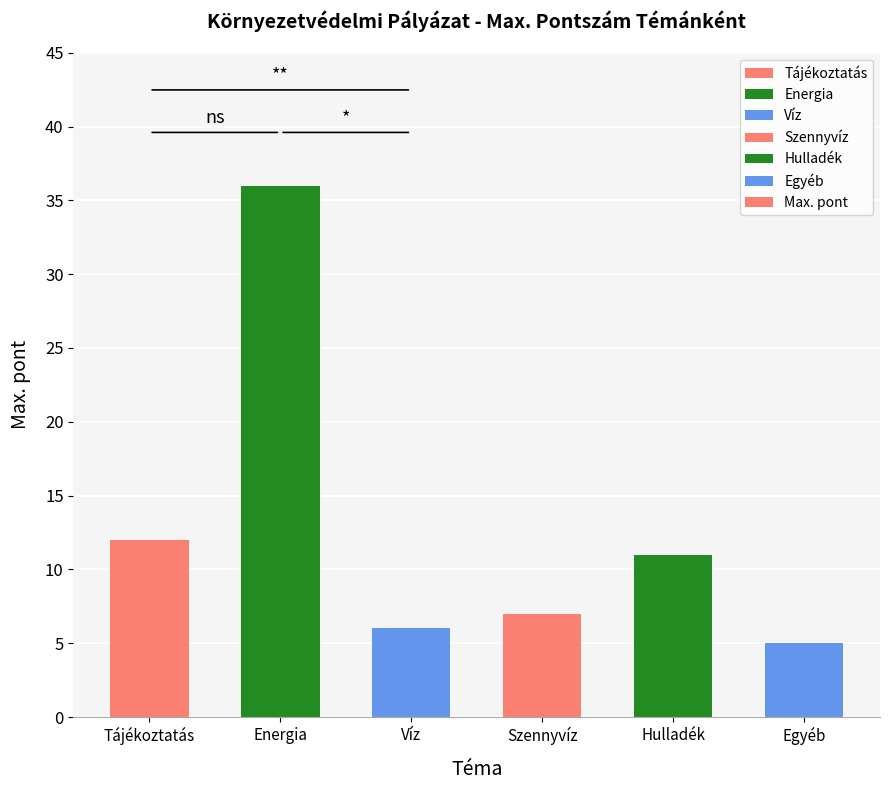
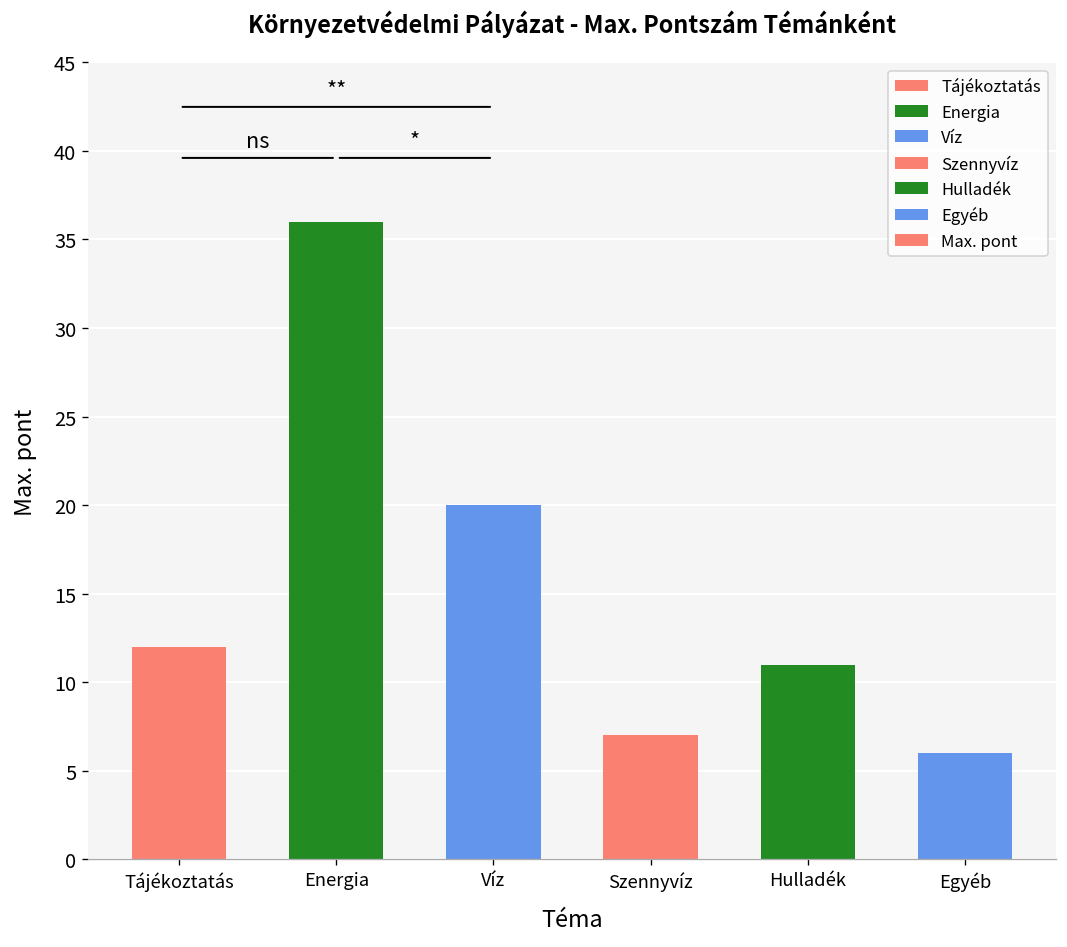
Víz: 6 -> 20
Egyéb: 5 -> 6
